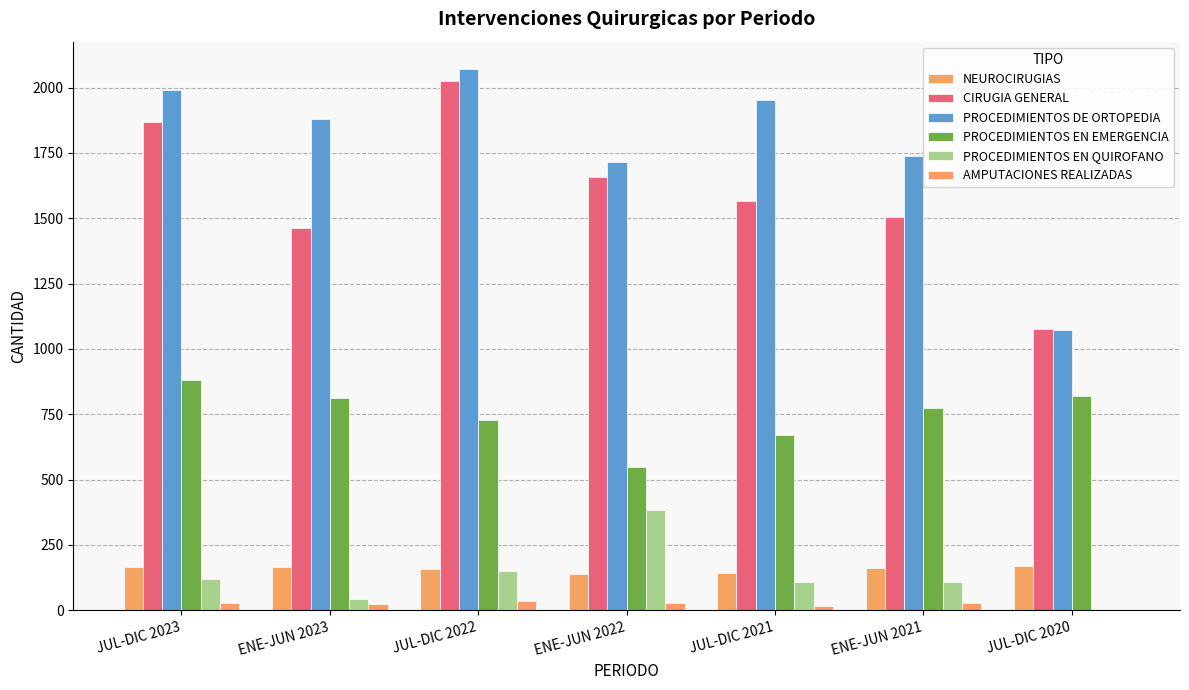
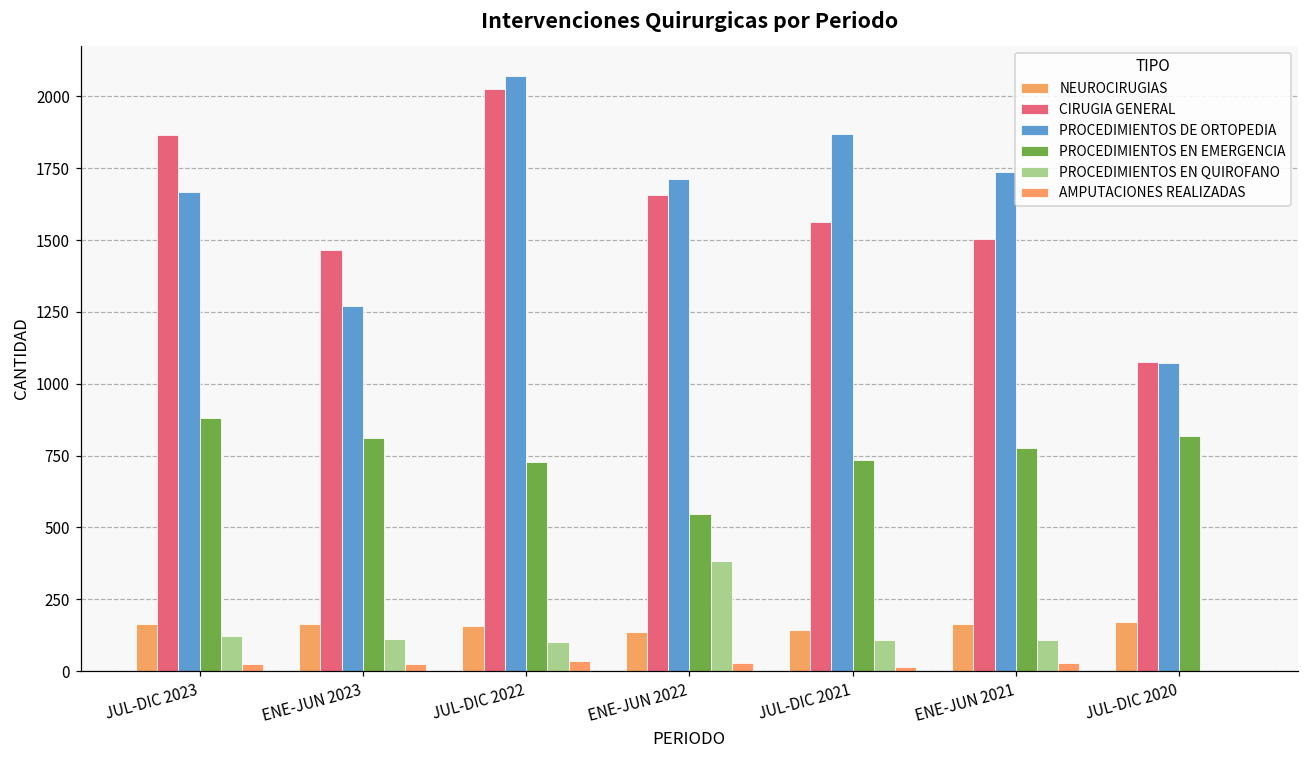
PROCEDIMIENTOS DE ORTOPEDIA, JUL-DIC 2023: 1990 -> 1670
PROCEDIMIENTOS DE ORTOPEDIA, ENE-JUN 2023: 1880 -> 1270
PROCEDIMIENTOS EN QUIROFANO, ENE-JUN 2023: 40 -> 110
PROCEDIMIENTOS EN QUIROFANO, JUL-DIC 2022: 150 -> 100
PROCEDIMIENTOS DE ORTOPEDIA, JUL-DIC 2021: 1950 -> 1870
PROCEDIMIENTOS EN EMERGENCIA, JUL-DIC 2021: 670 -> 730
